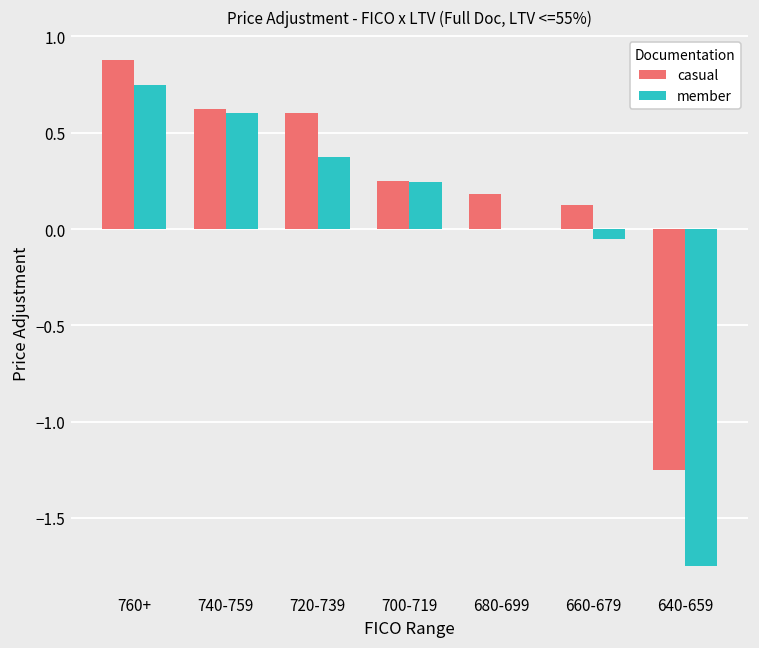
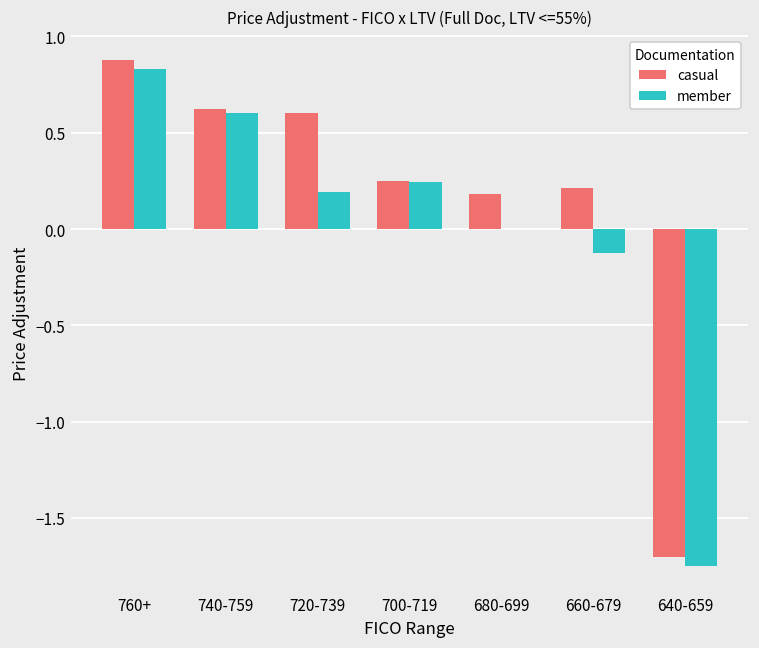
member, 760+: 0.75 -> 0.83
member, 720-739: 0.38 -> 0.19
casual, 660-679: 0.13 -> 0.21
member, 660-679: -0.05 -> -0.13
casual, 640-659: -1.25 -> -1.70
